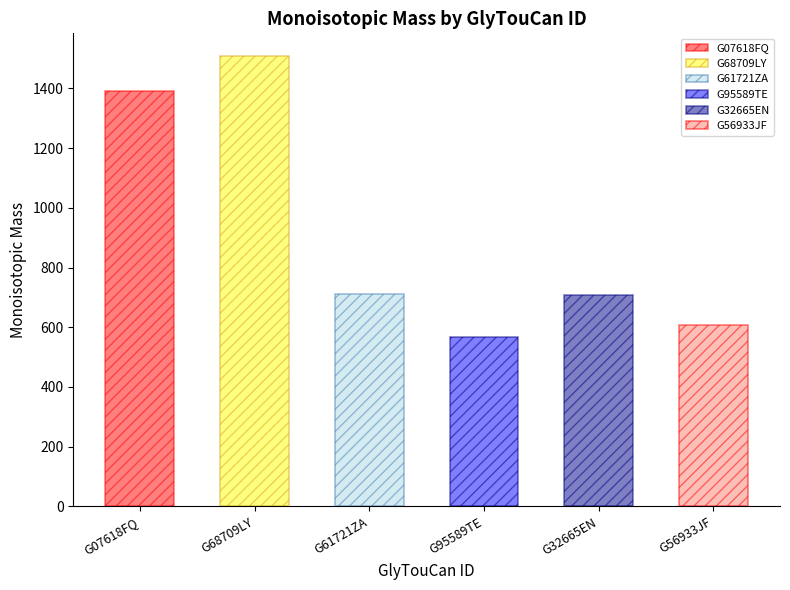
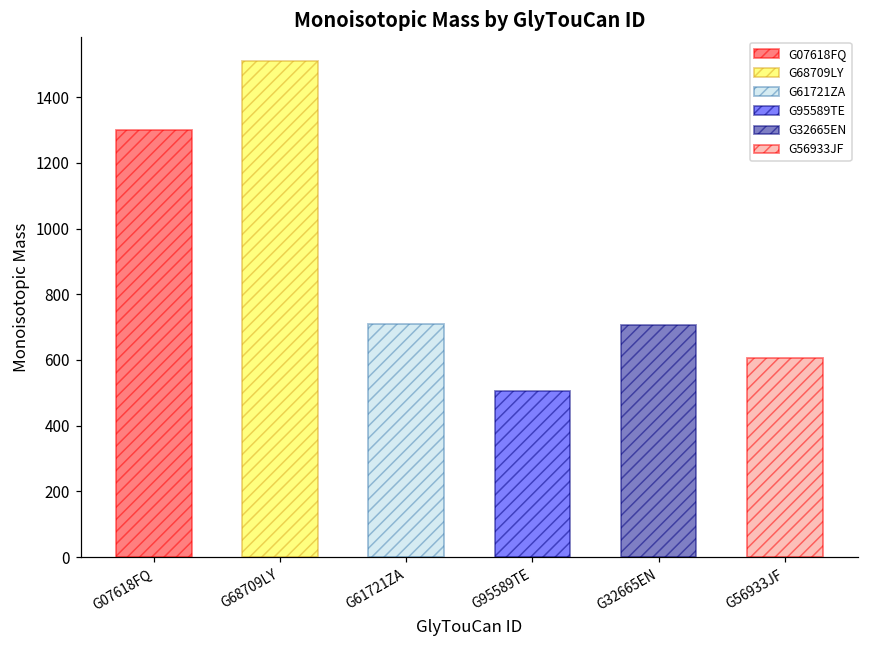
G07618FQ: 1390 -> 1300
G95589TE: 570 -> 500
